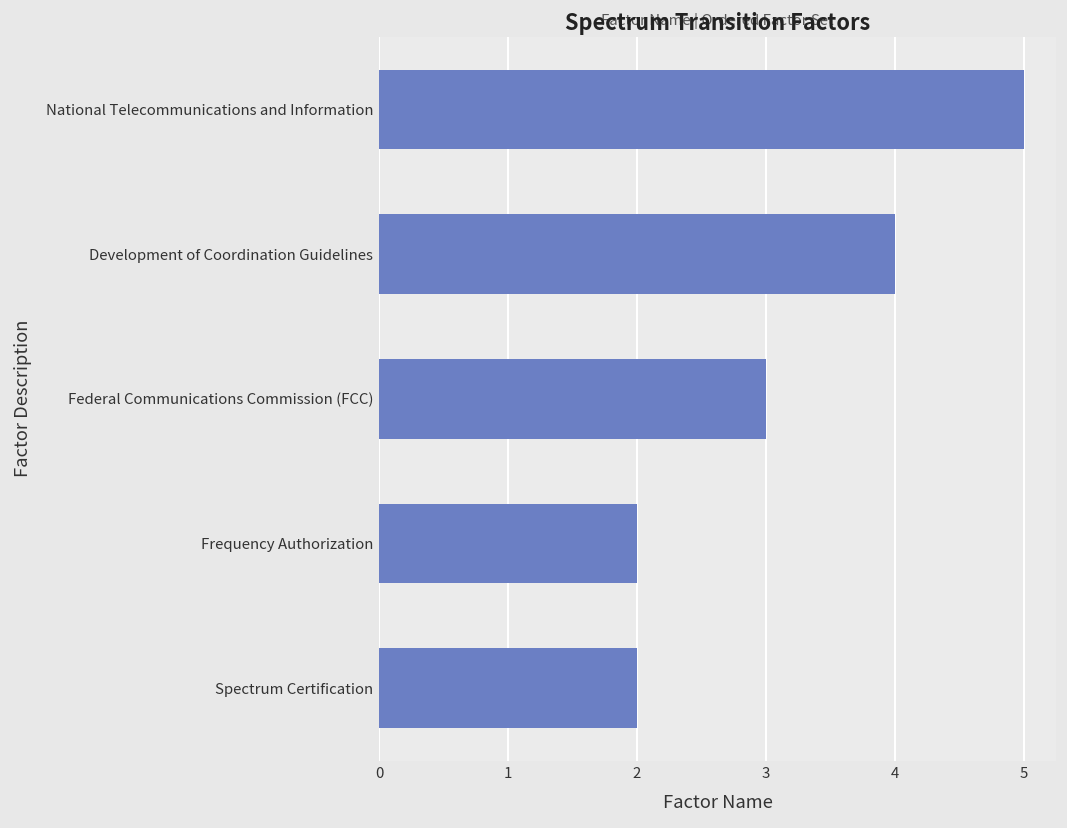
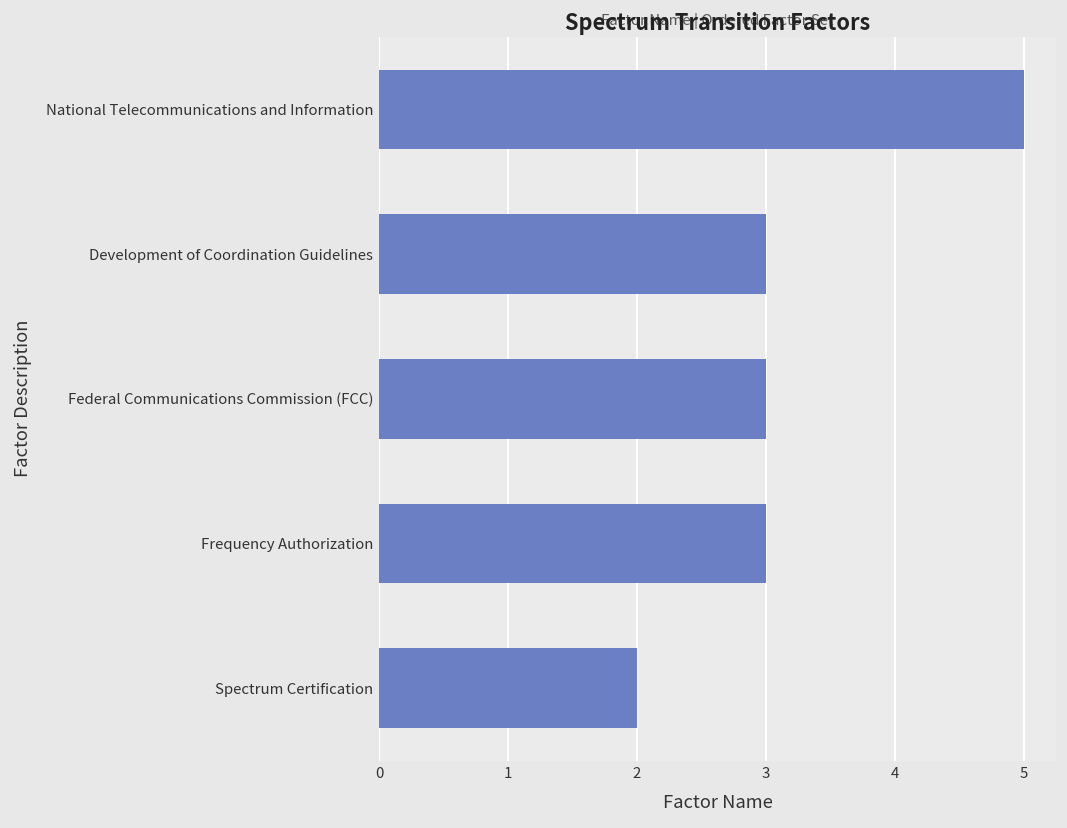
Development of Coordination Guidelines: 4 -> 3
Frequency Authorization: 2 -> 3
